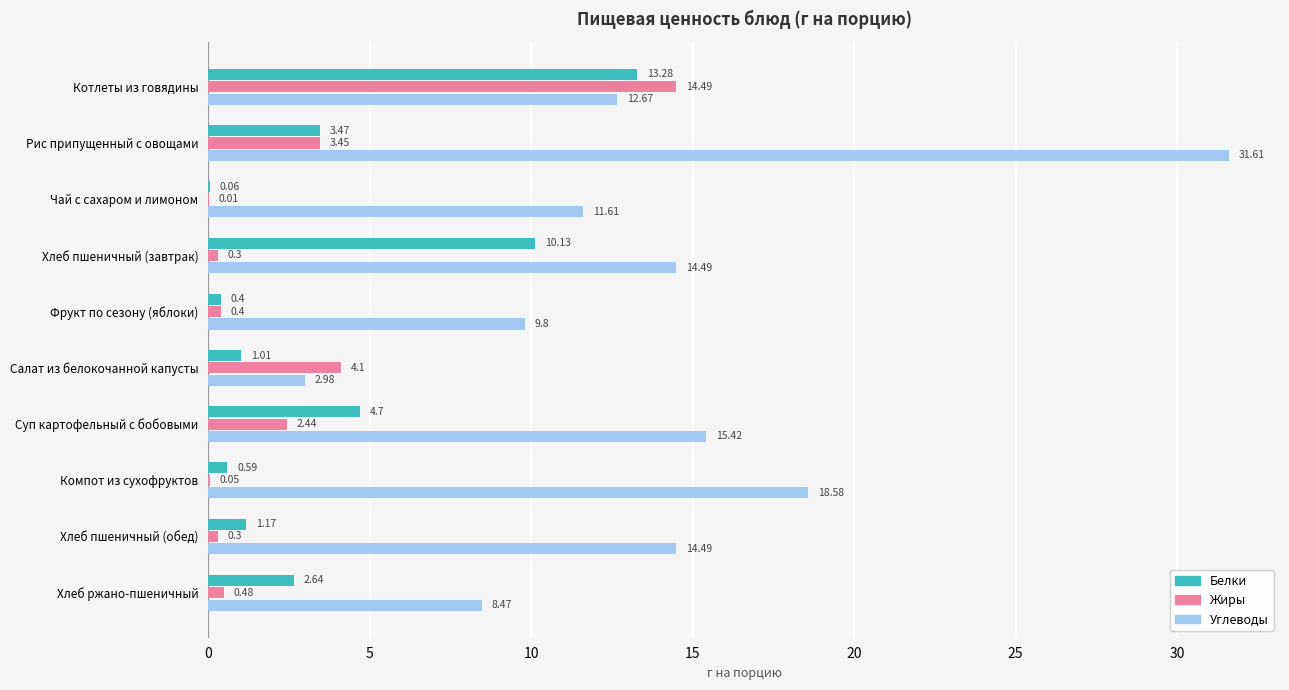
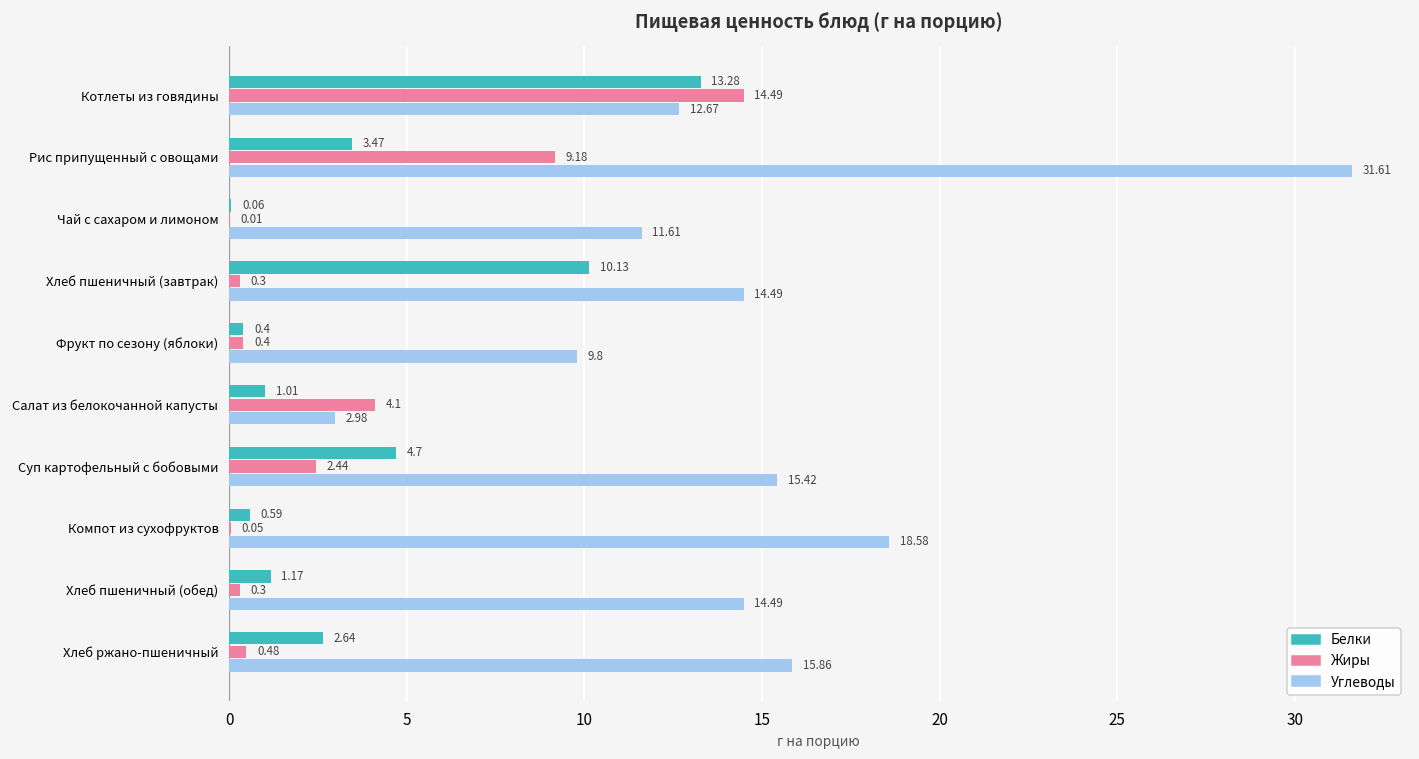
Жиры, Рис припущенный с овощами: 3.45 -> 9.18
Углеводы, Хлеб ржано-пшеничный: 8.47 -> 15.86
